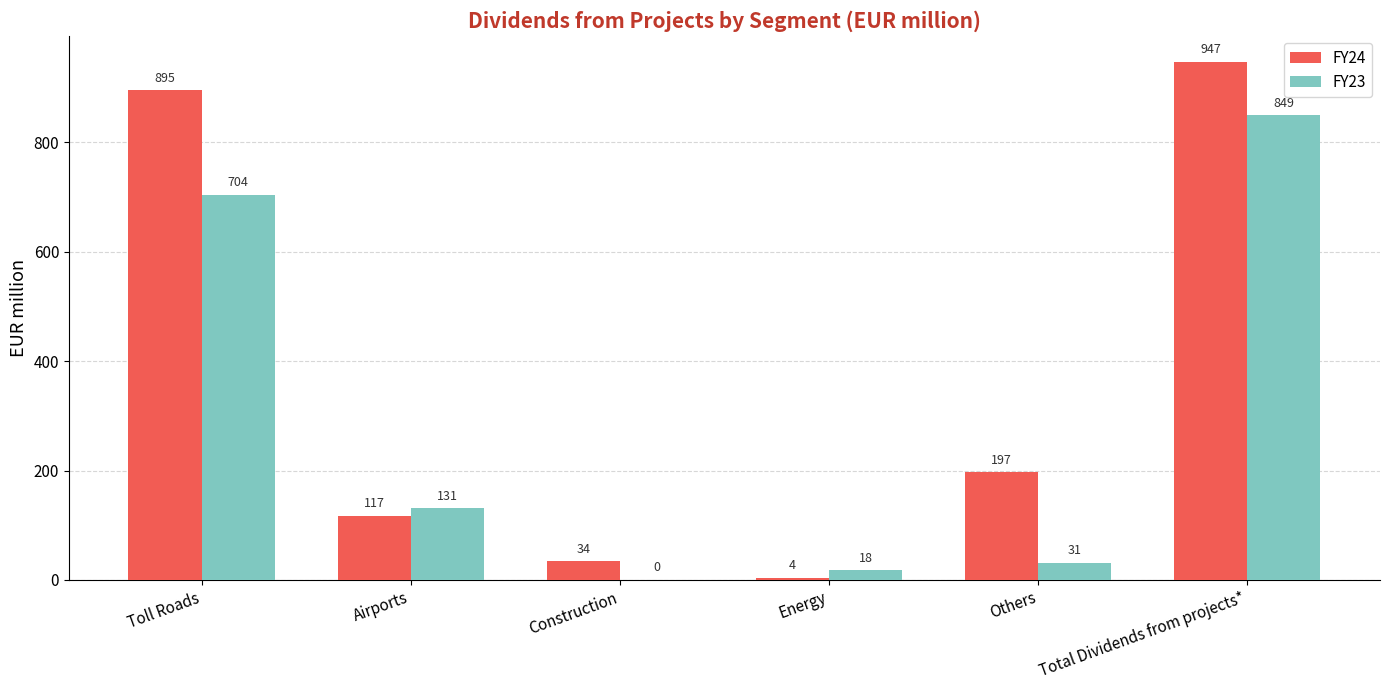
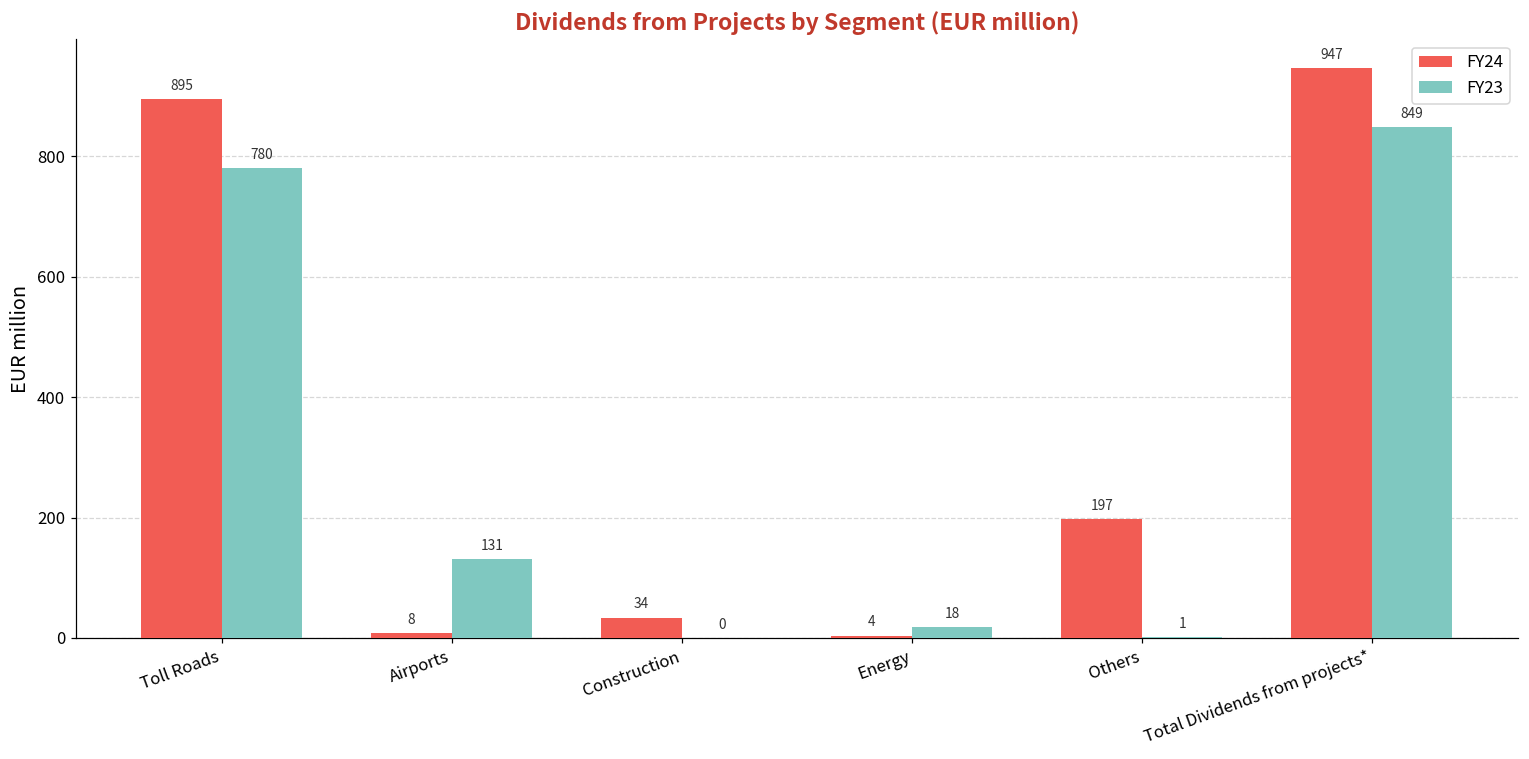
FY23, Toll Roads: 704 -> 780
FY24, Airports: 117 -> 8
FY23, Others: 31 -> 1
